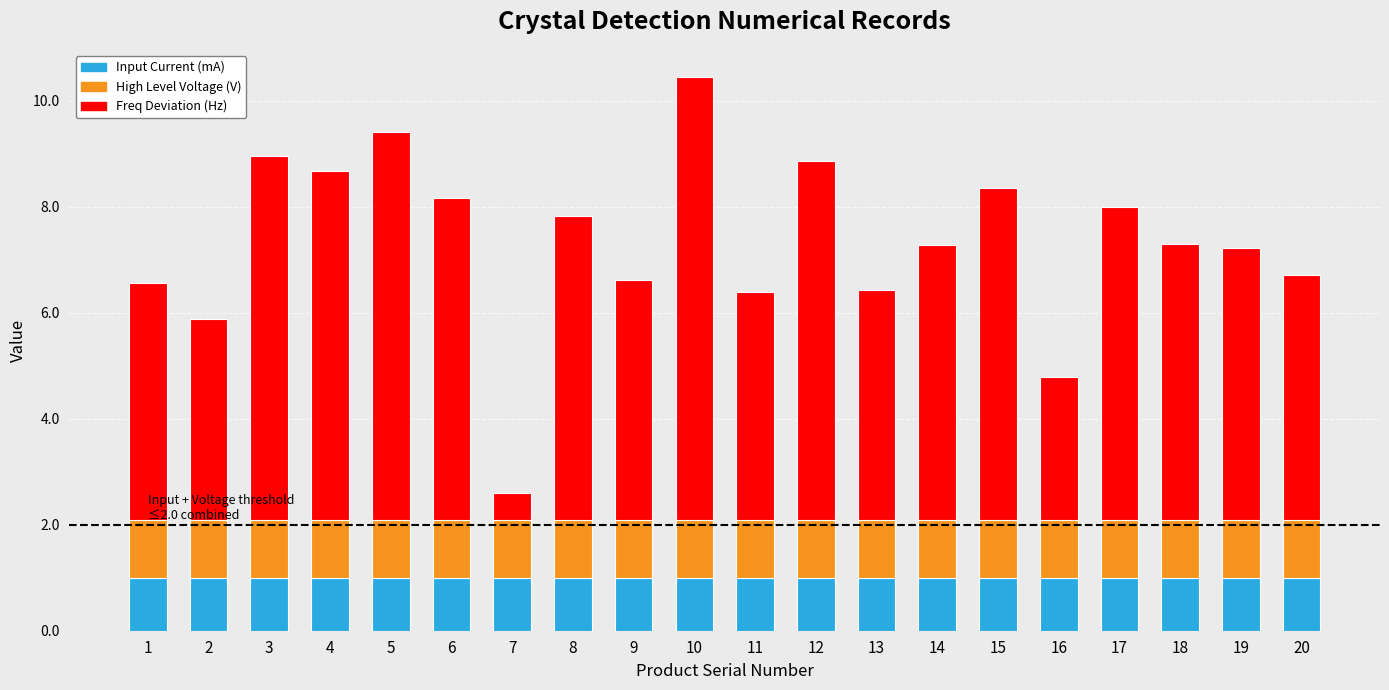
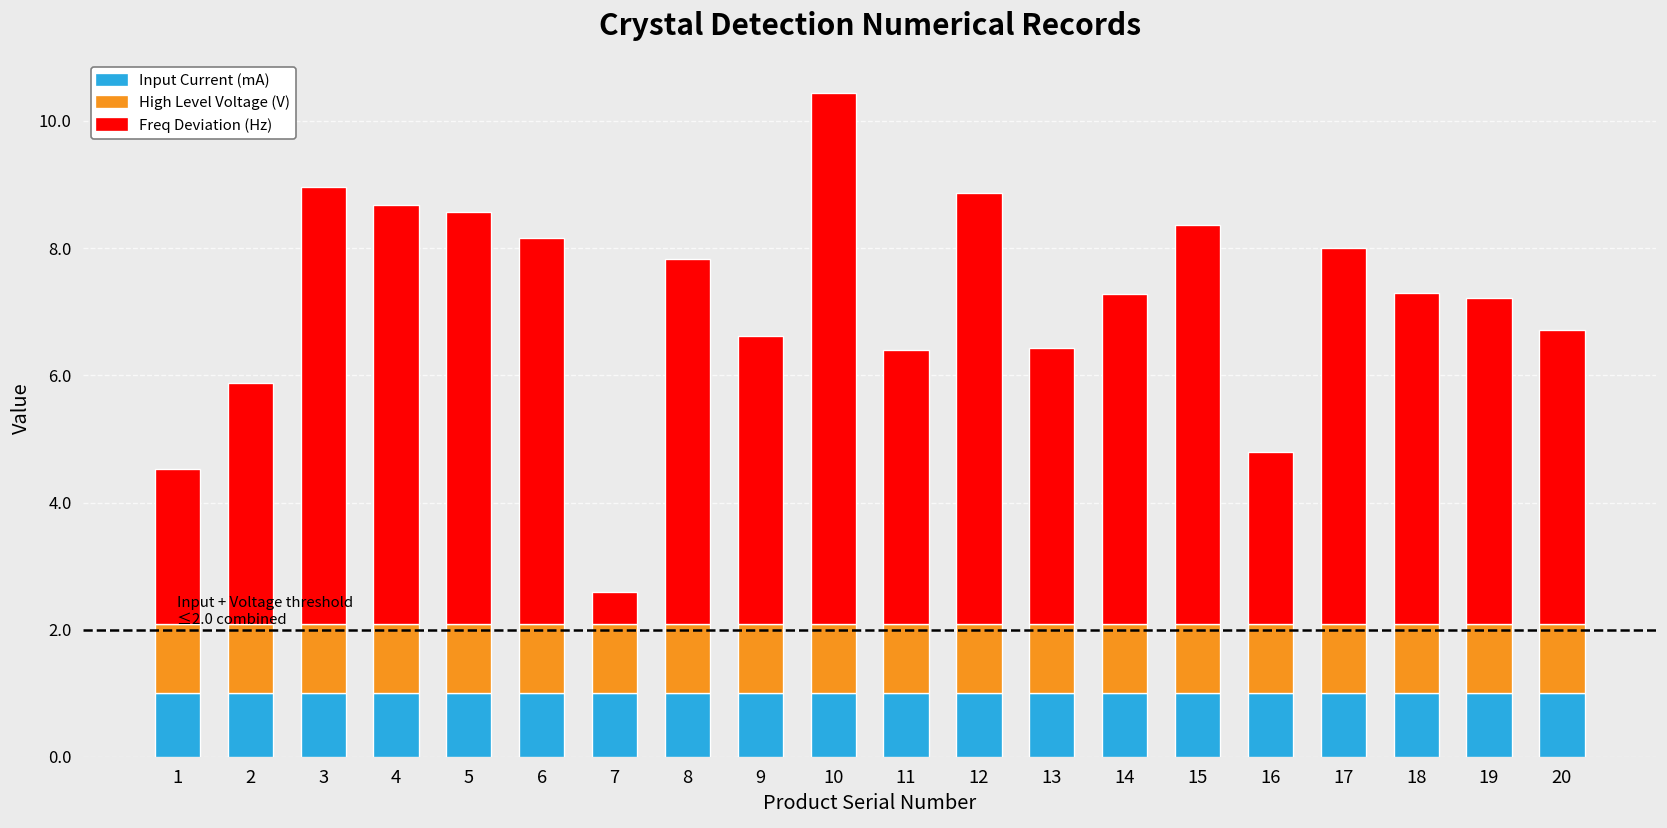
Freq Deviation (Hz), 1: 4.5 -> 2.4
Freq Deviation (Hz), 5: 7.3 -> 6.5
